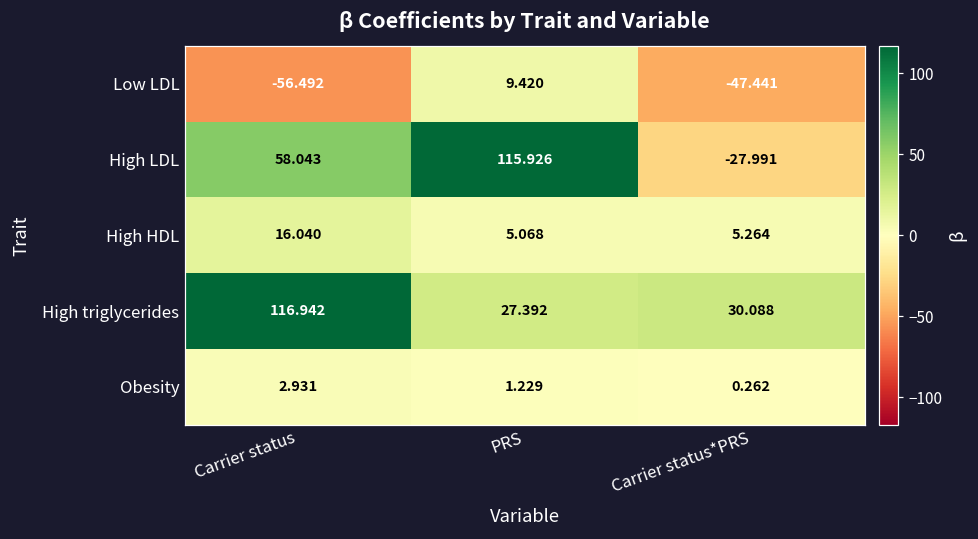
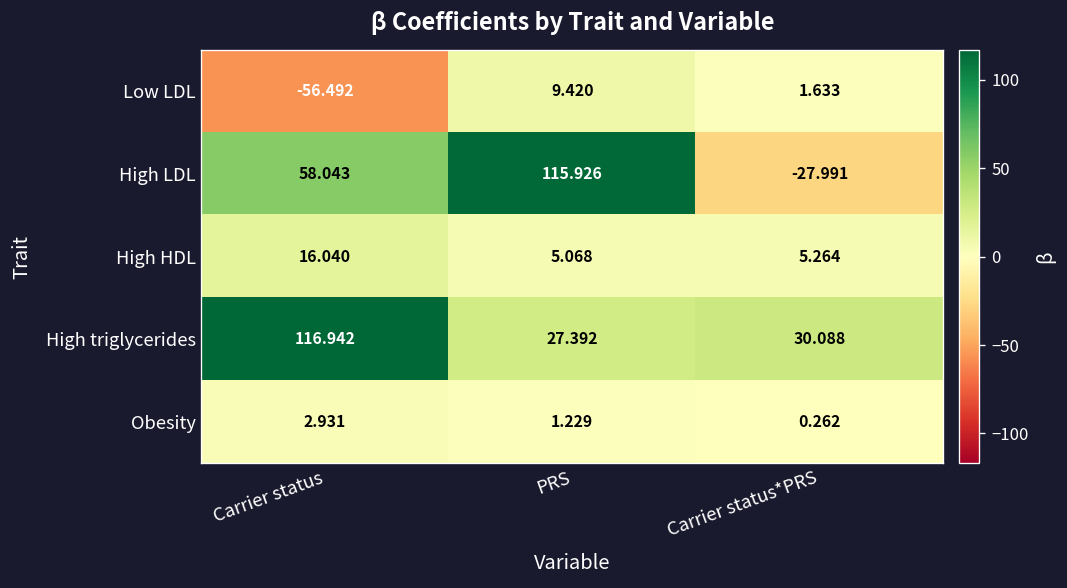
Low LDL, Carrier status*PRS: -47.441 -> 1.633
